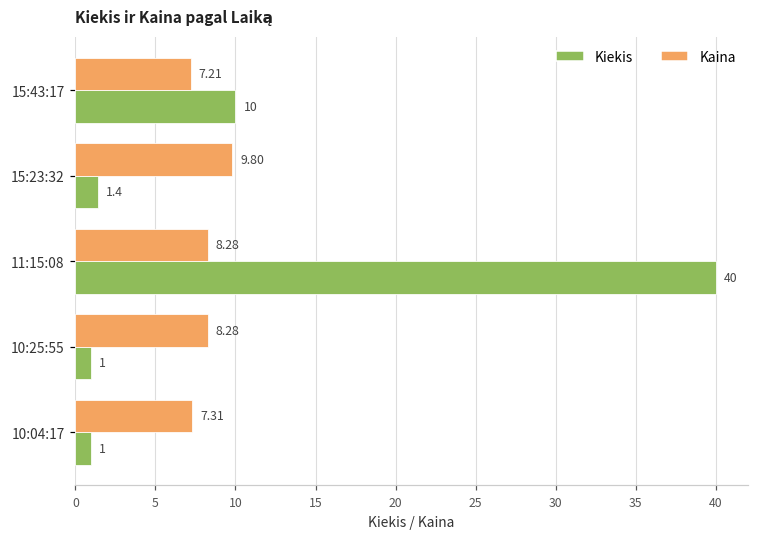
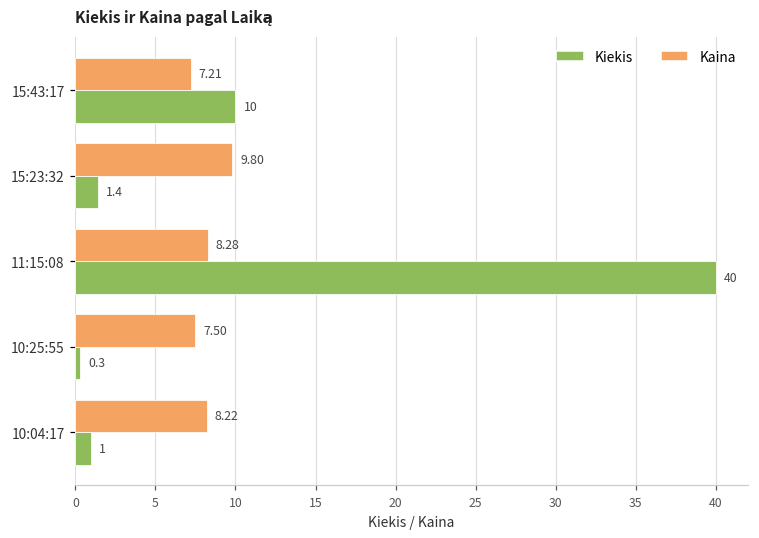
Kaina, 10:25:55: 8.28 -> 7.50
Kiekis, 10:25:55: 1 -> 0.3
Kaina, 10:04:17: 7.31 -> 8.22
